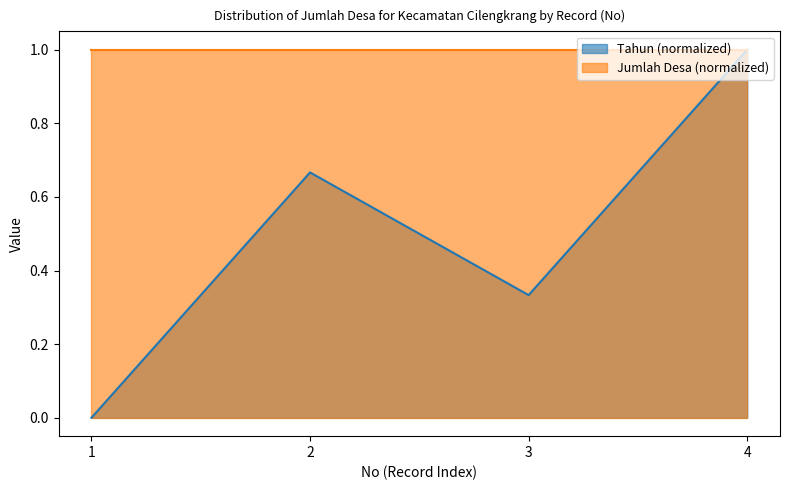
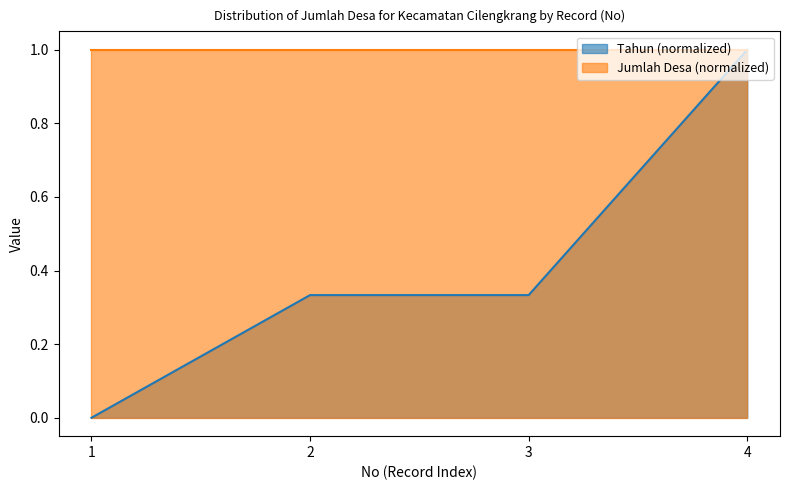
Tahun (normalized), 2: 0.67 -> 0.33
